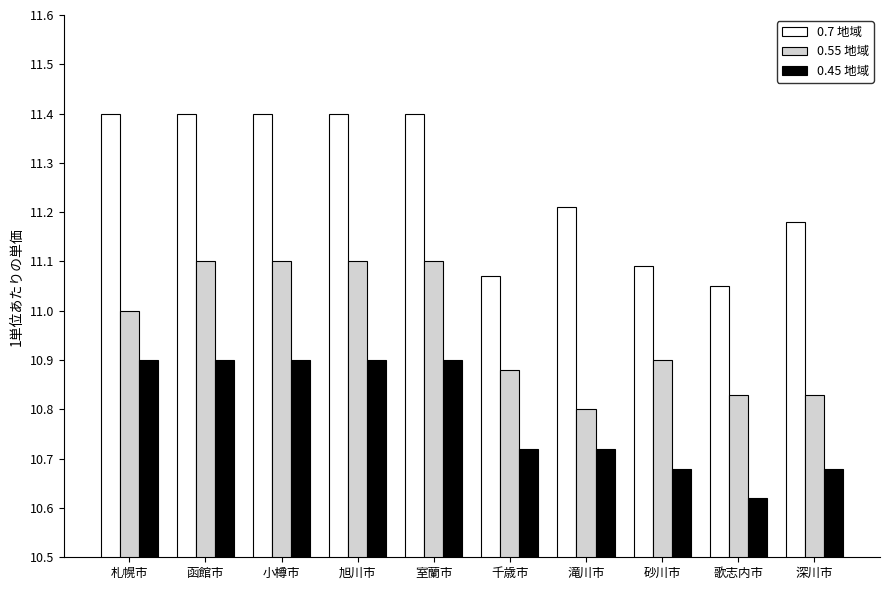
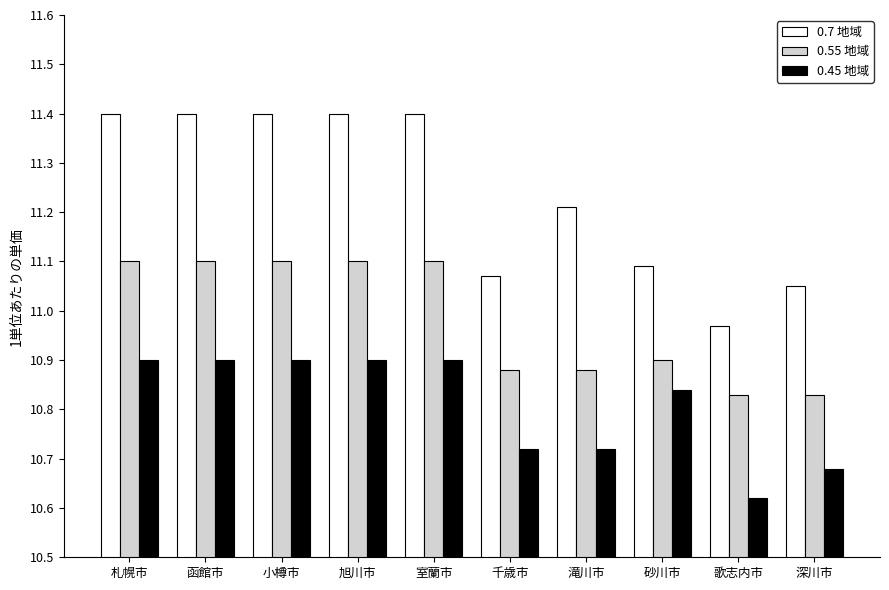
0.55 地域, 札幌市: 11.0 -> 11.1
0.55 地域, 滝川市: 10.80 -> 10.88
0.45 地域, 砂川市: 10.68 -> 10.84
0.7 地域, 歌志内市: 11.05 -> 10.97
0.7 地域, 深川市: 11.18 -> 11.05
